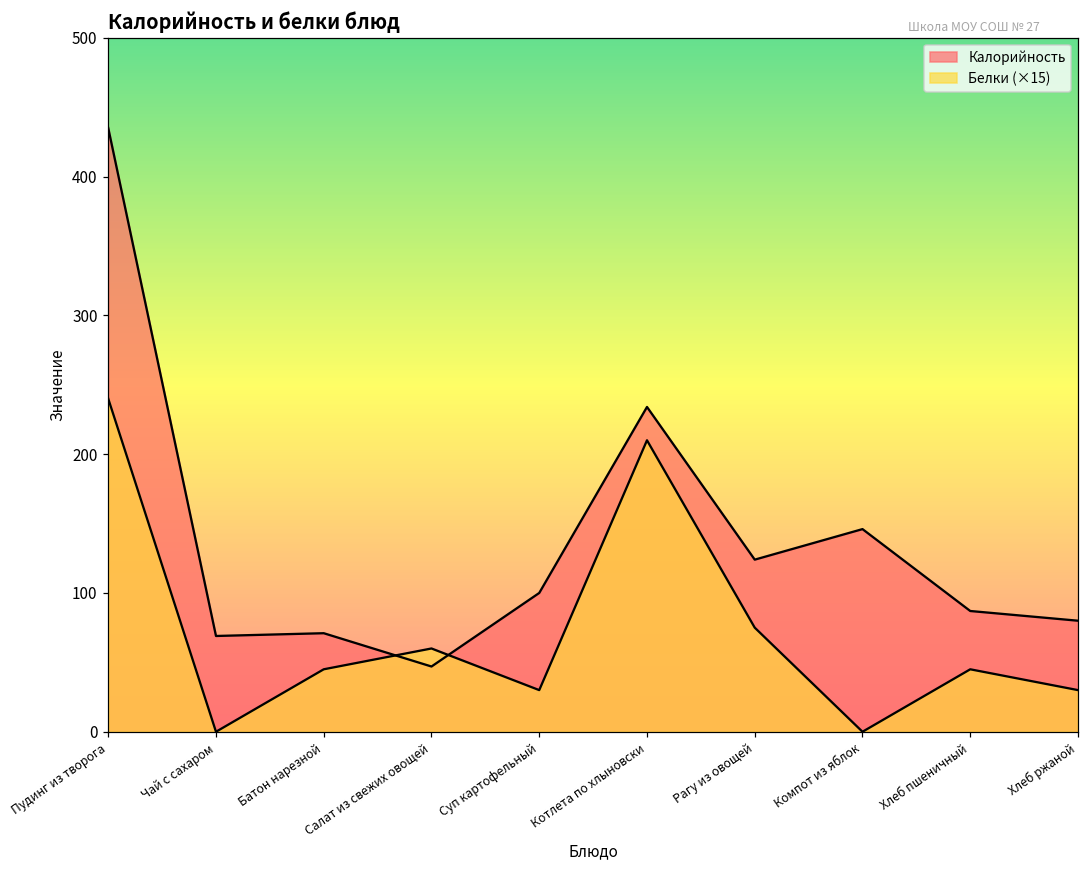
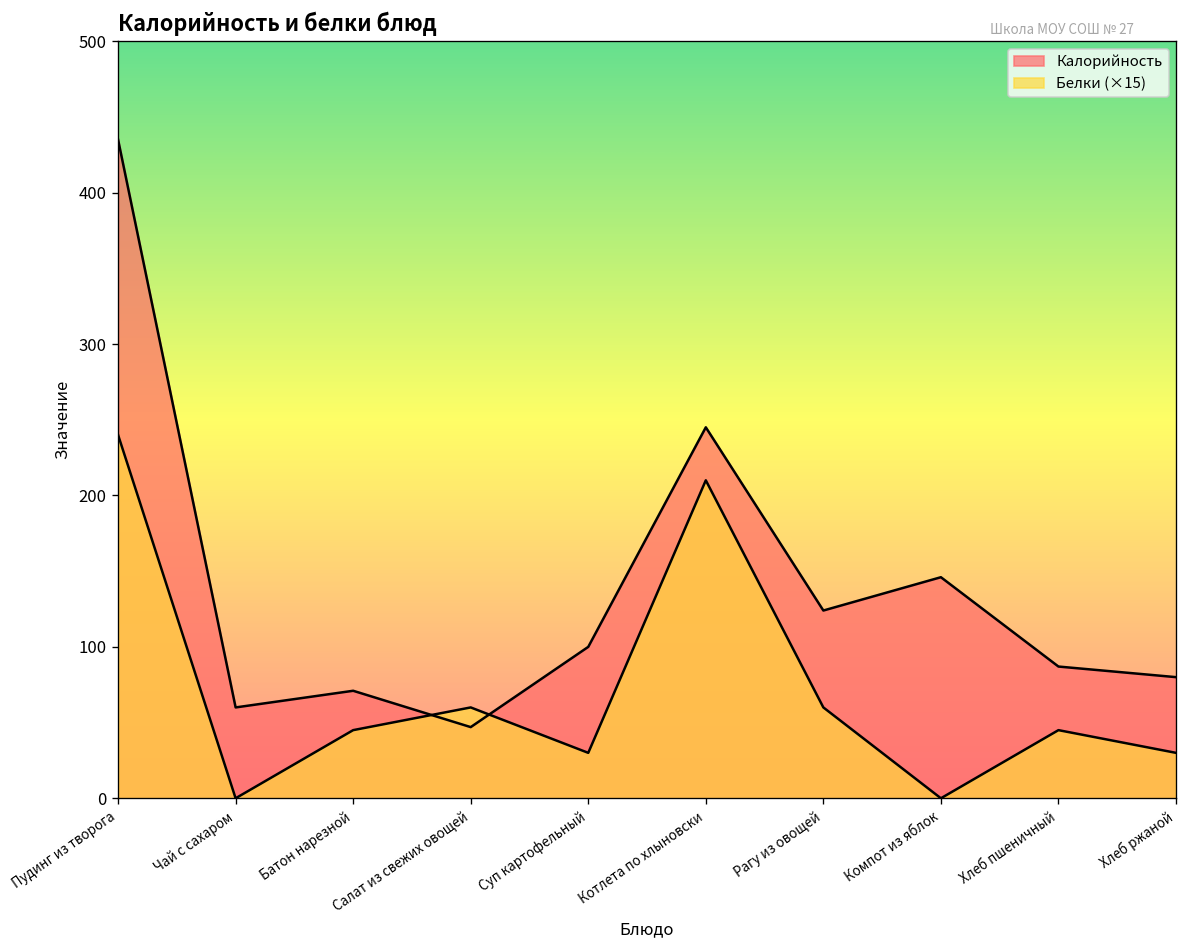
Калорийность, Чай с сахаром: 69 -> 60
Калорийность, Котлета по хлыновски: 234 -> 245
Белки (×15), Рагу из овощей: 75 -> 60
